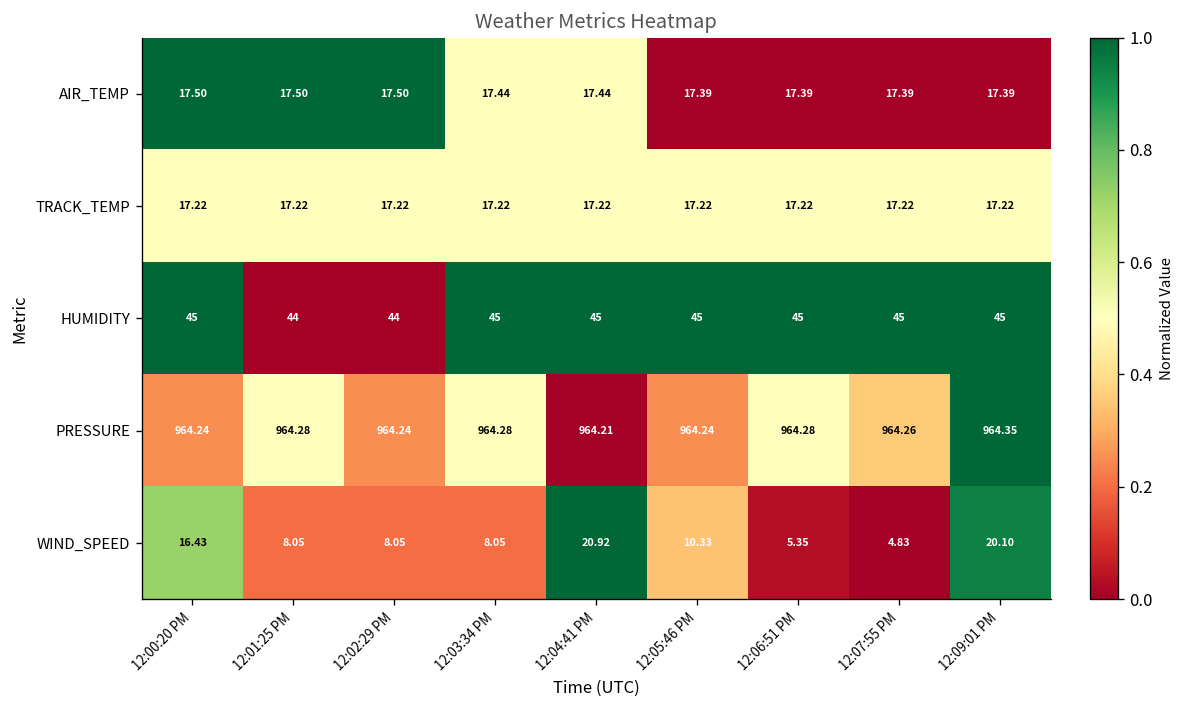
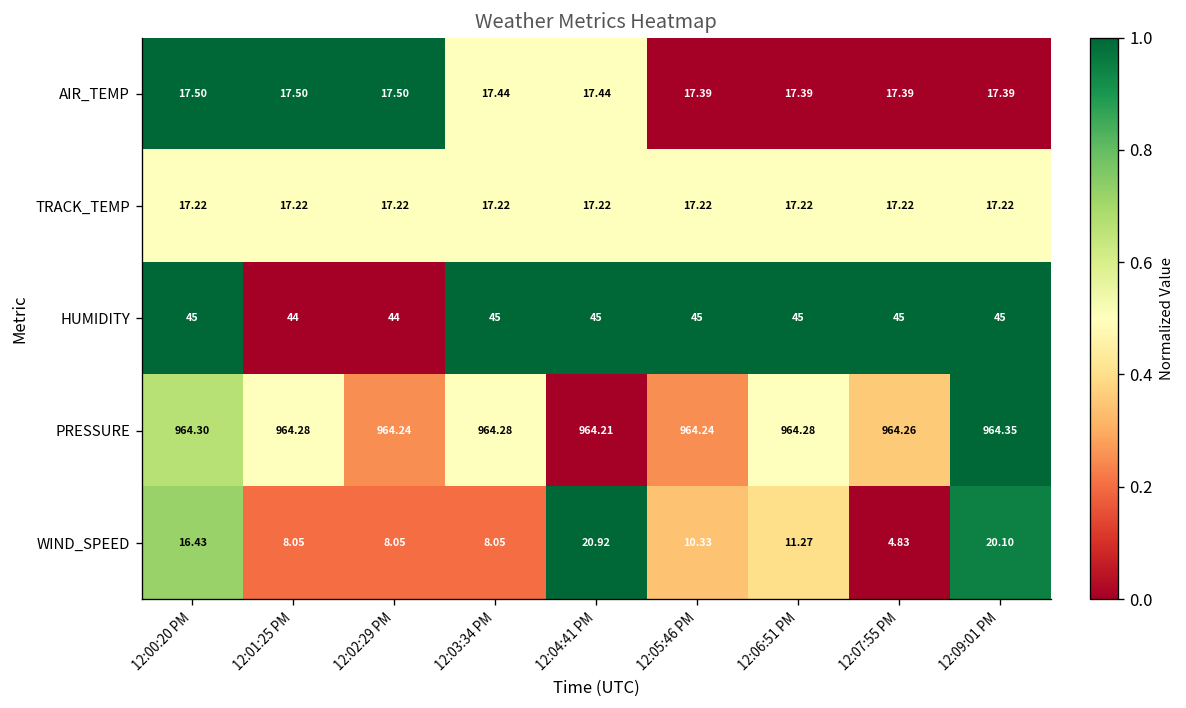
PRESSURE, 12:00:20 PM: 964.24 -> 964.30
WIND_SPEED, 12:06:51 PM: 5.35 -> 11.27
